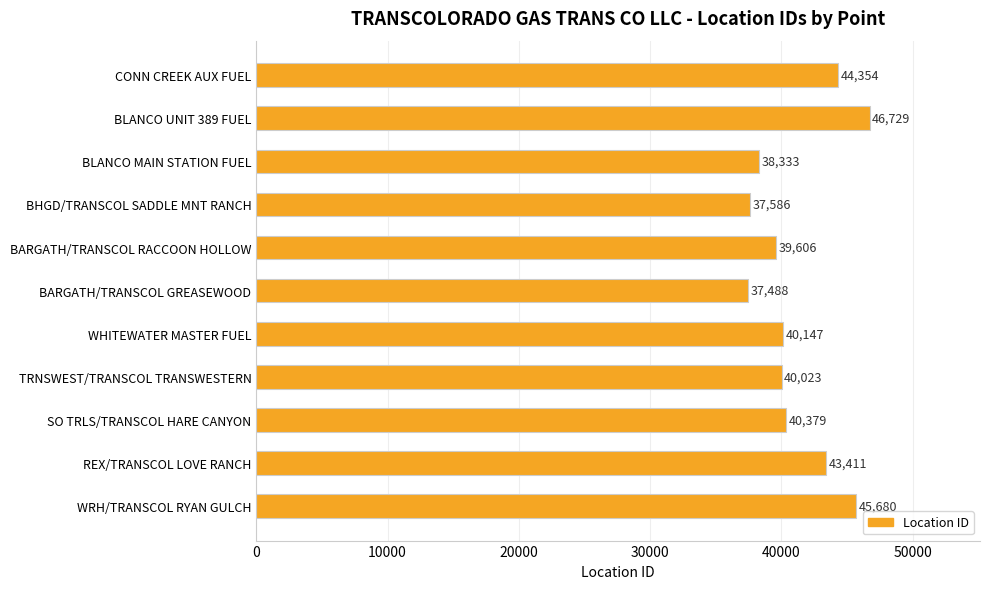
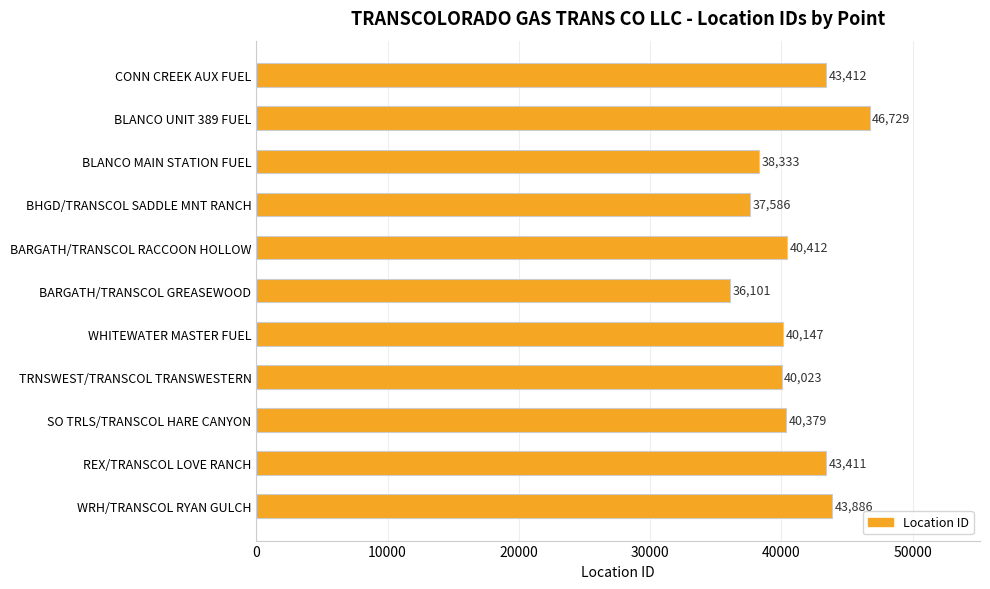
CONN CREEK AUX FUEL: 44,354 -> 43,412
BARGATH/TRANSCOL RACCOON HOLLOW: 39,606 -> 40,412
BARGATH/TRANSCOL GREASEWOOD: 37,488 -> 36,101
WRH/TRANSCOL RYAN GULCH: 45,680 -> 43,886
